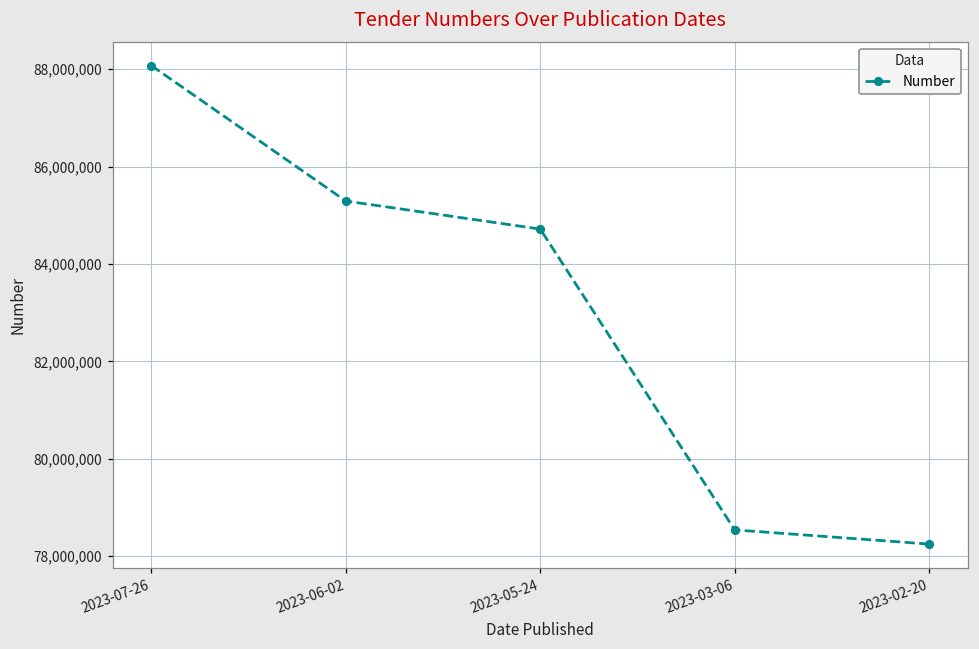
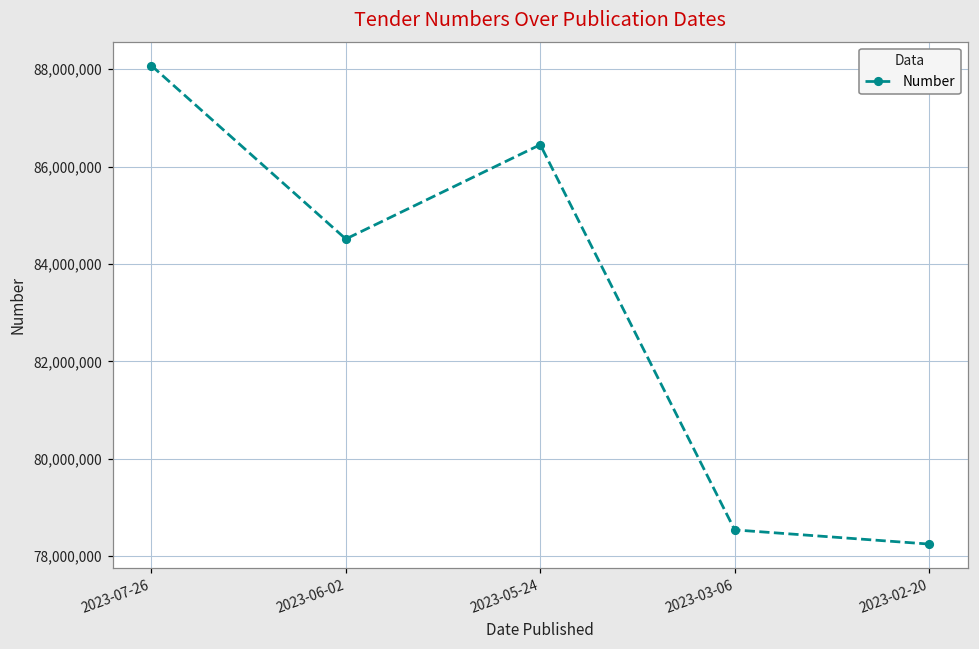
2023-06-02: 85,300,000 -> 84,500,000
2023-05-24: 84,700,000 -> 86,500,000
